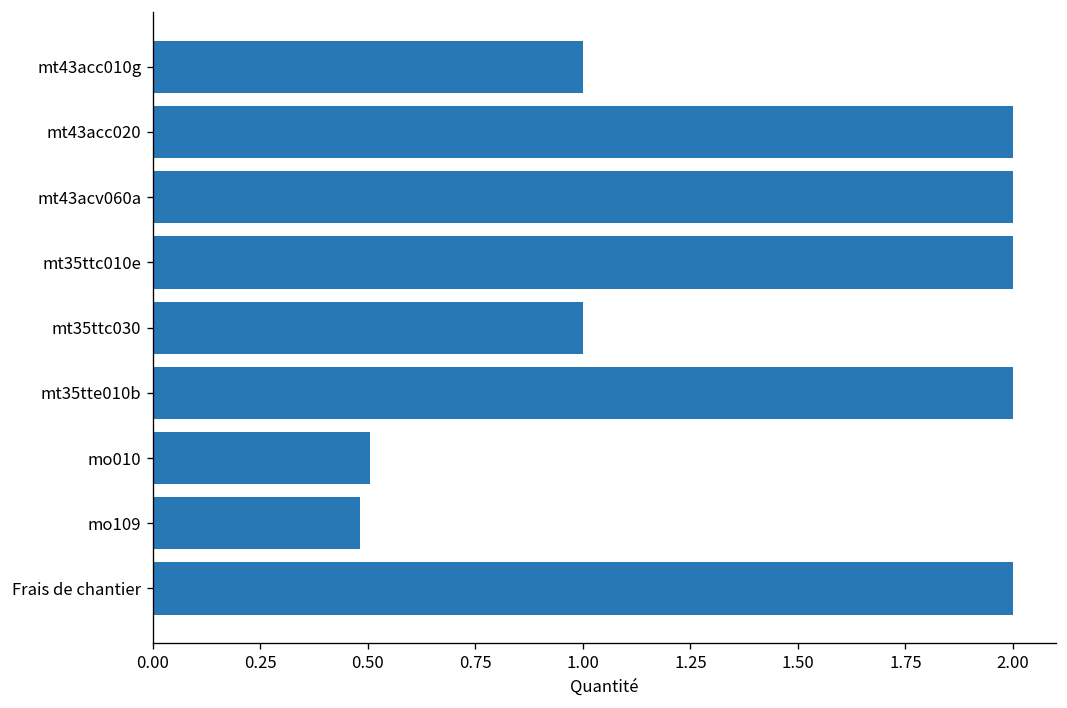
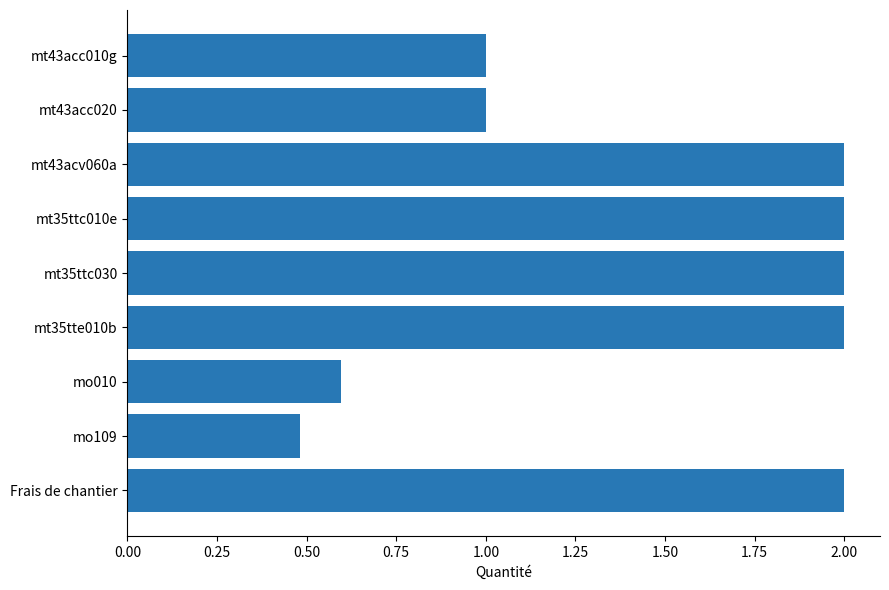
mt43acc020: 2 -> 1
mt35ttc030: 1 -> 2
mo010: 0.51 -> 0.60
